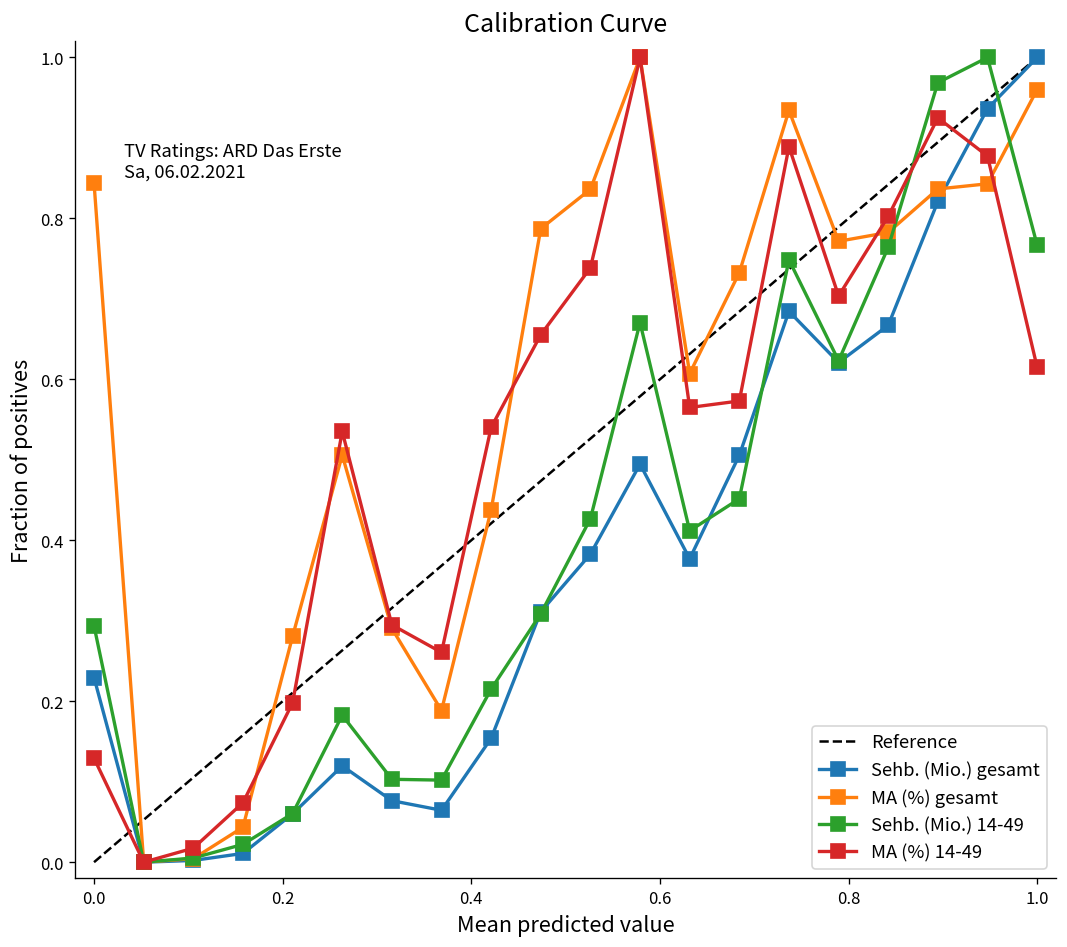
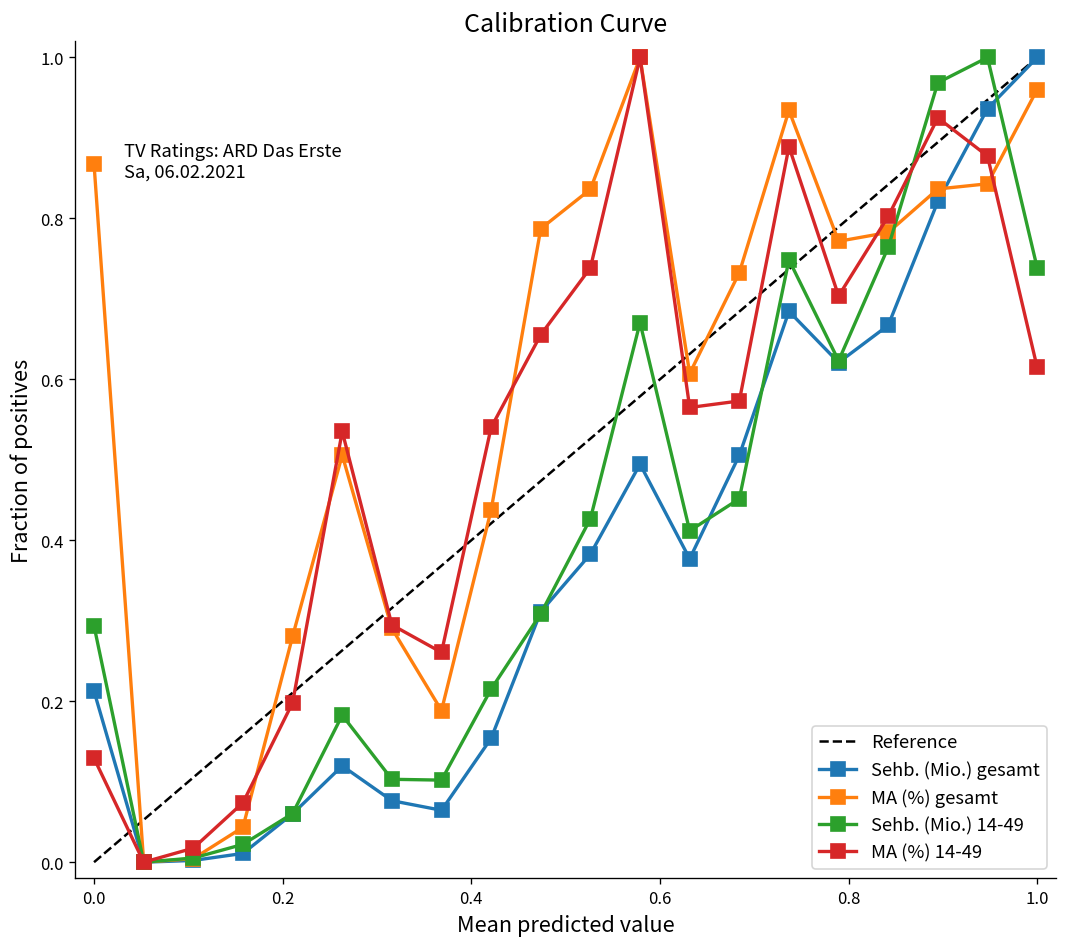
Sehb. (Mio.) gesamt, 0.0: 0.23 -> 0.21
MA (%) gesamt, 0.0: 0.84 -> 0.87
Sehb. (Mio.) 14-49, 1.0: 0.77 -> 0.74
